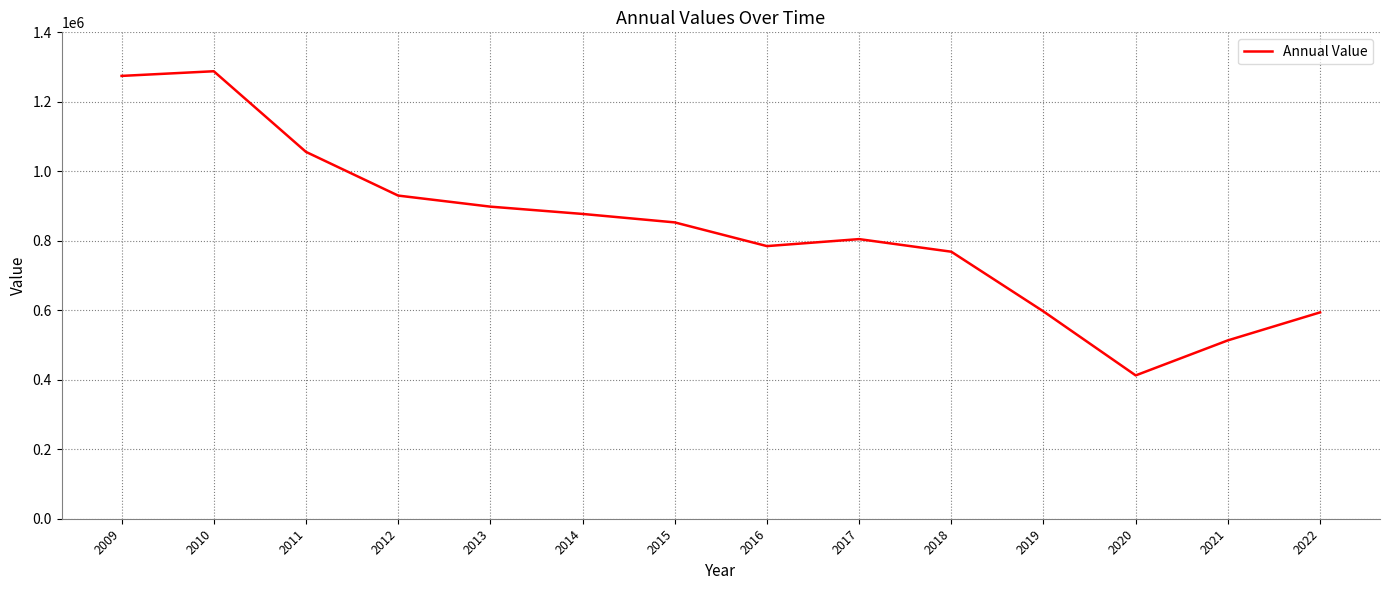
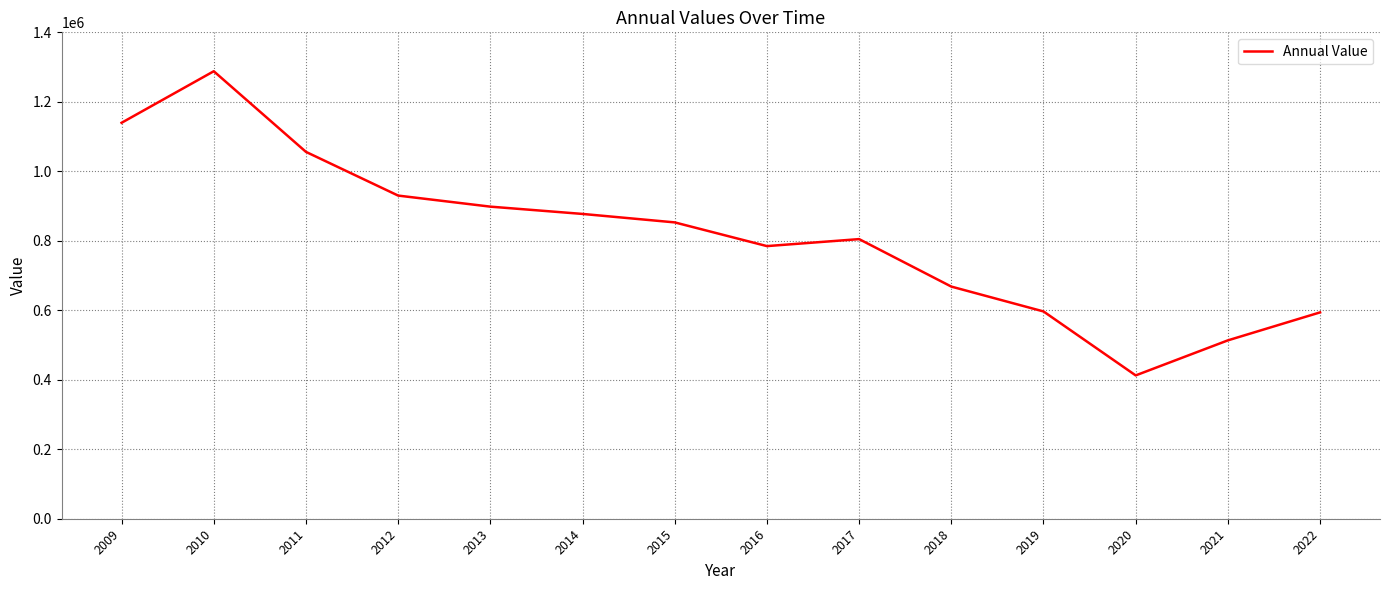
2009: 1270000 -> 1140000
2018: 770000 -> 670000
